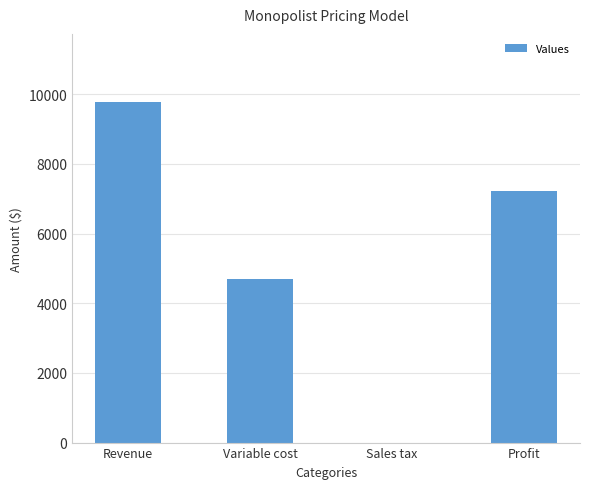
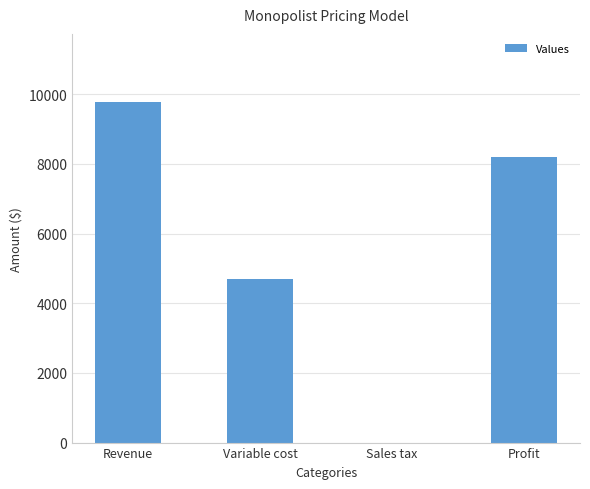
Profit: 7200 -> 8200
